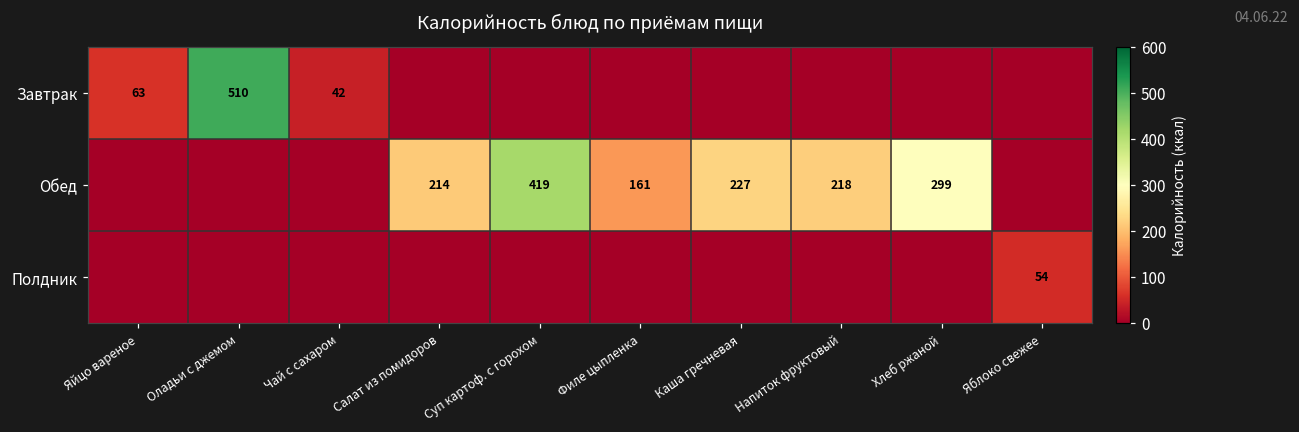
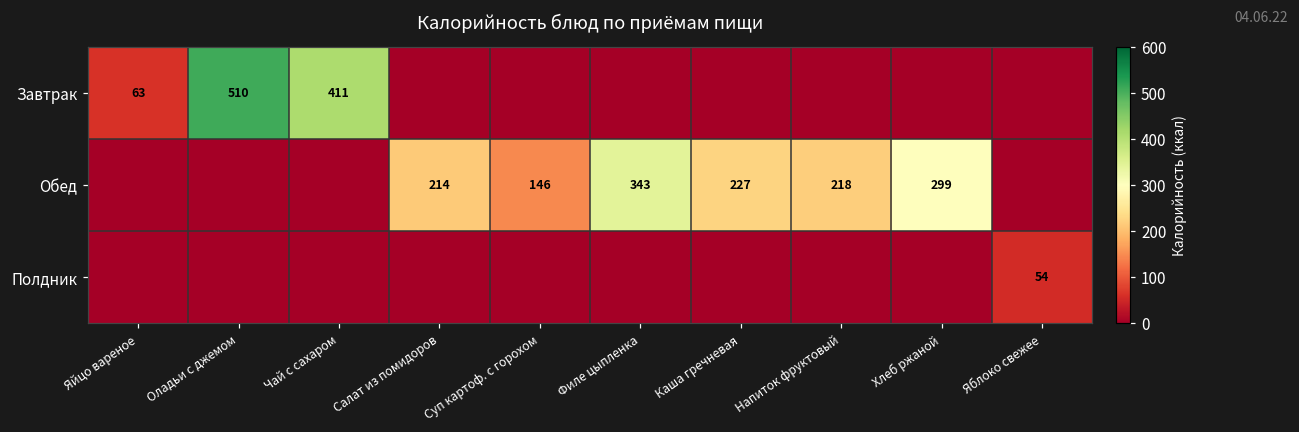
Завтрак, Чай с сахаром: 42 -> 411
Обед, Суп картоф. с горохом: 419 -> 146
Обед, Филе цыпленка: 161 -> 343
